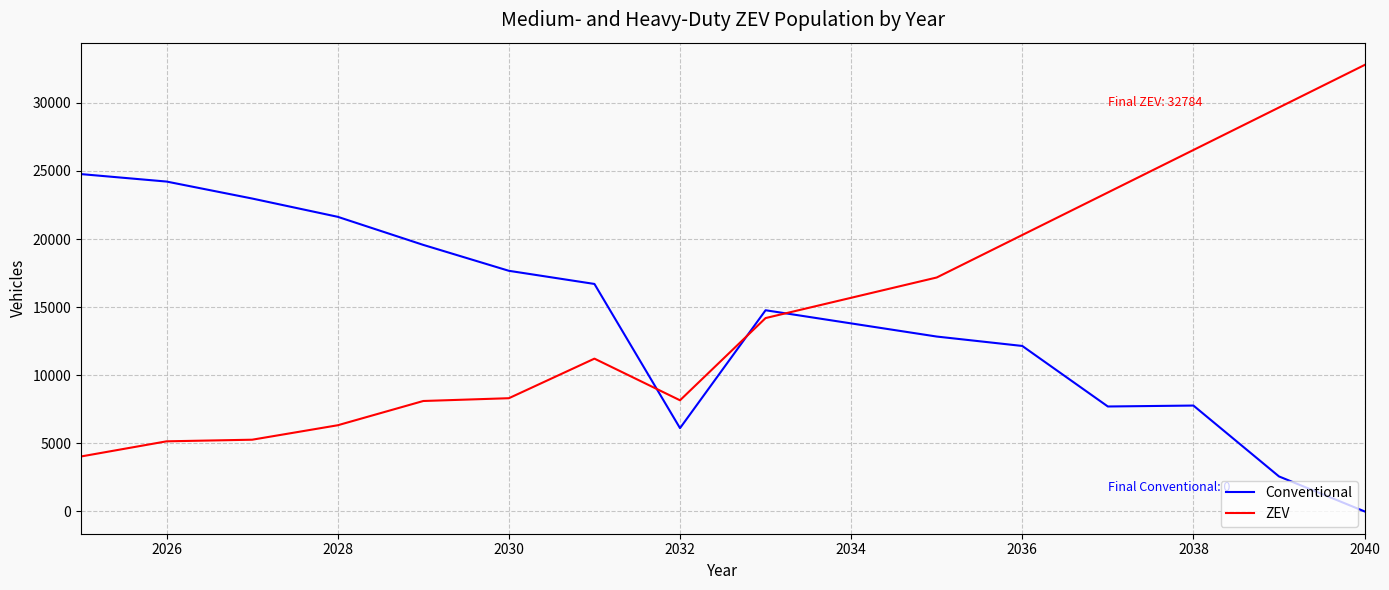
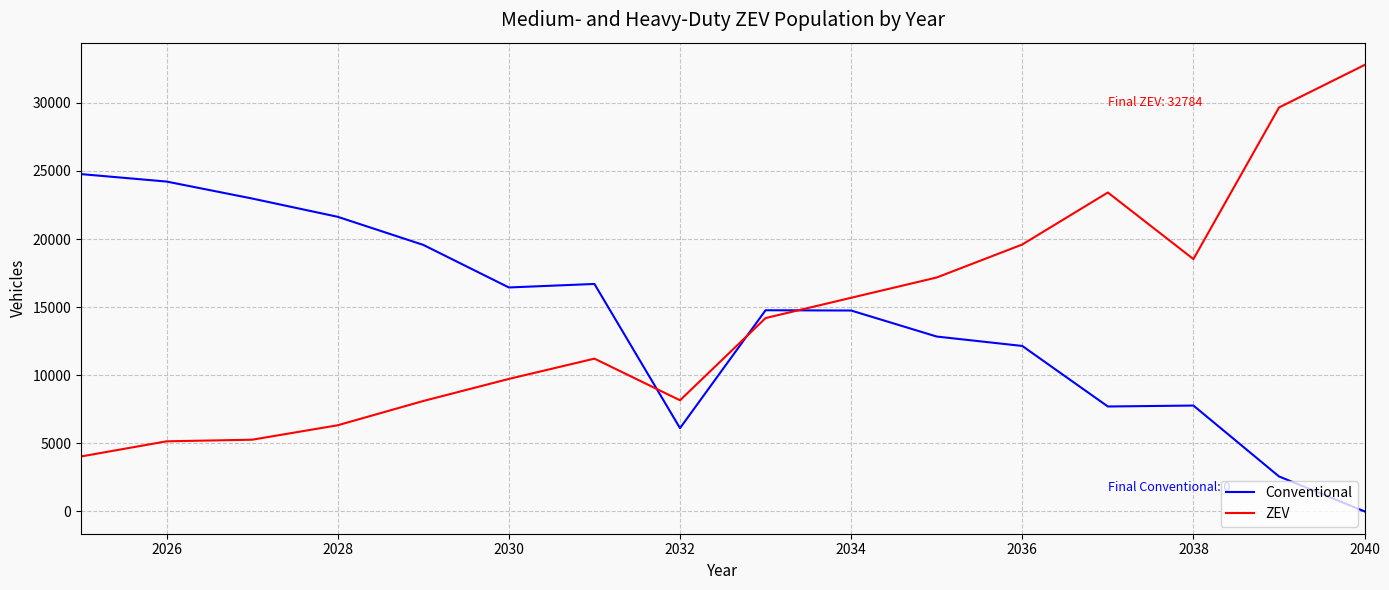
Conventional, 2030: 17700 -> 16400
ZEV, 2030: 8300 -> 9700
Conventional, 2034: 13800 -> 14800
ZEV, 2036: 20300 -> 19600
ZEV, 2038: 26500 -> 18500
